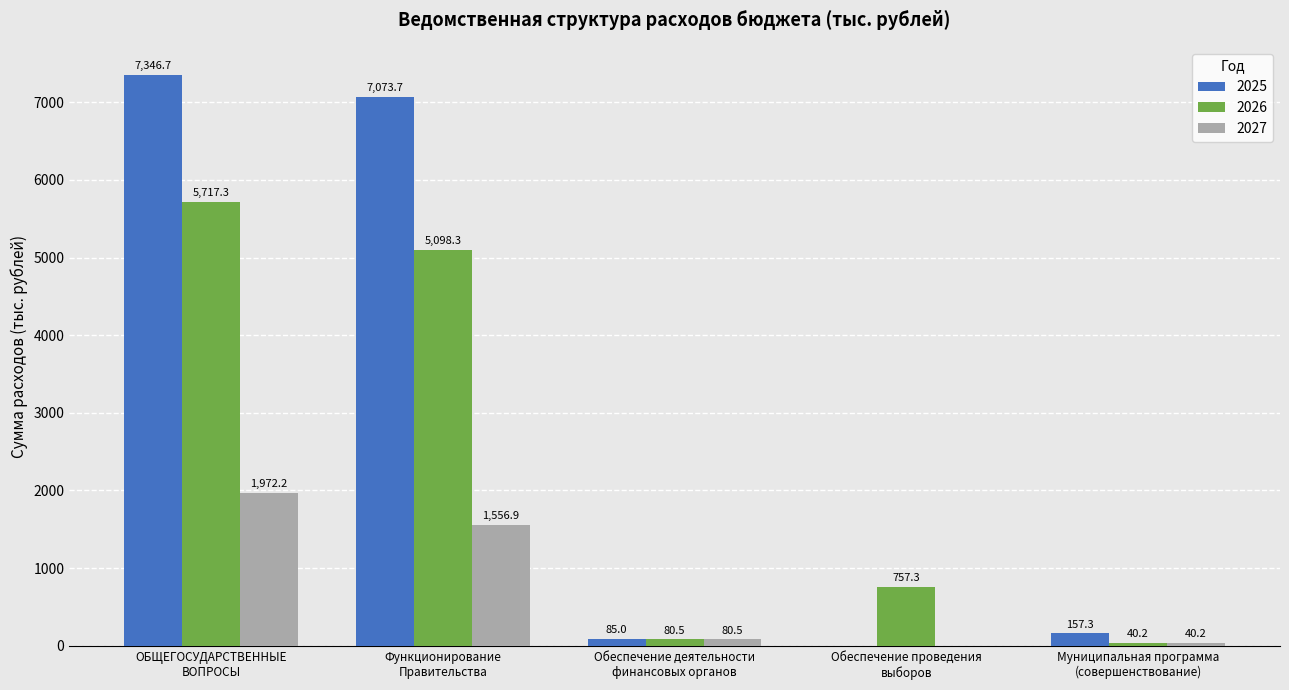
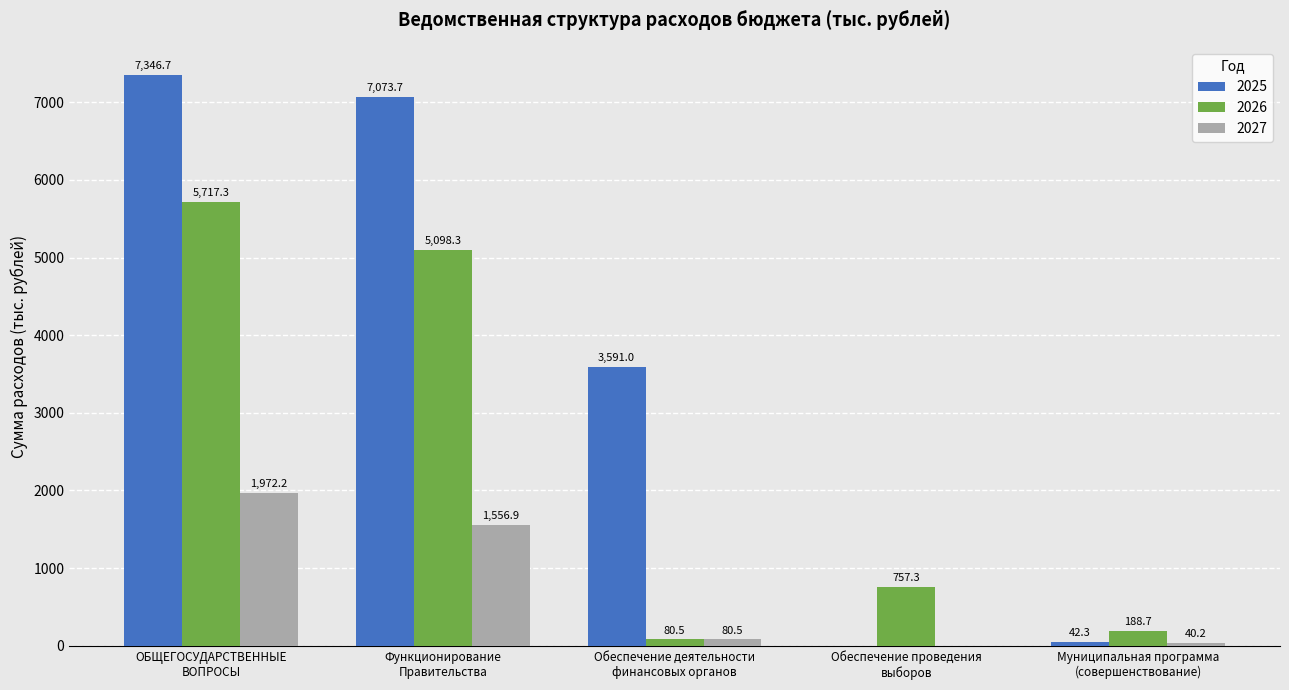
2025, Обеспечение деятельности финансовых органов: 85.0 -> 3,591.0
2025, Муниципальная программа (совершенствование): 157.3 -> 42.3
2026, Муниципальная программа (совершенствование): 40.2 -> 188.7
